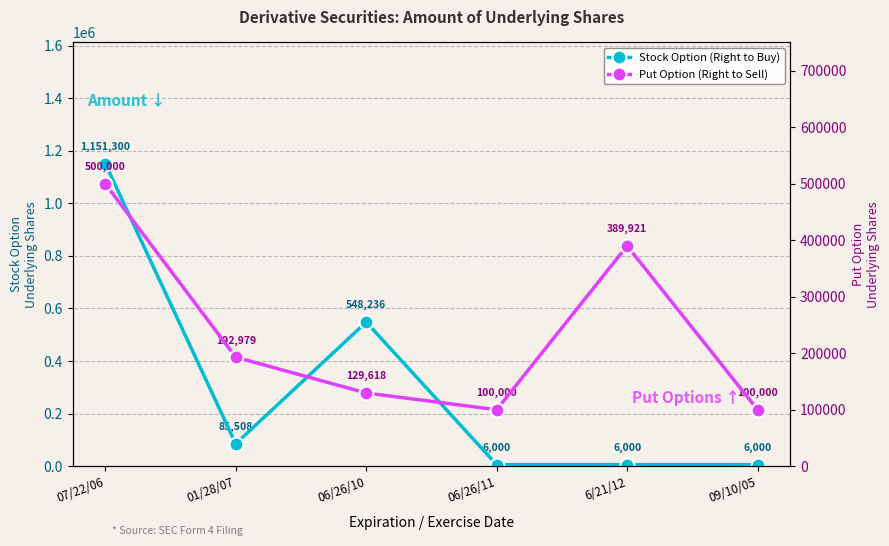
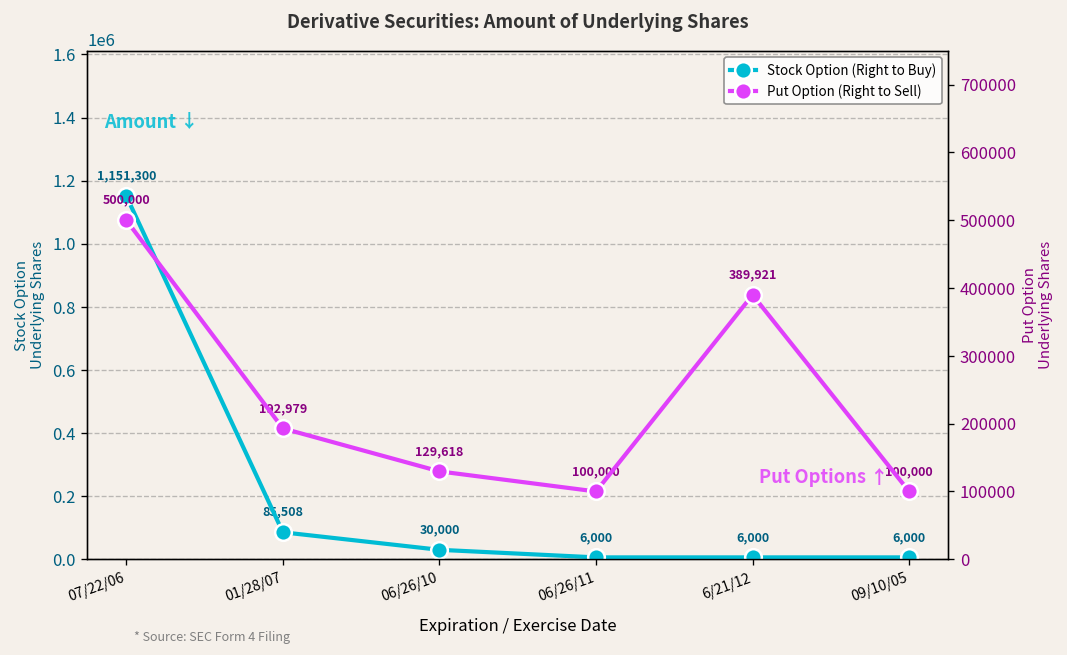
Stock Option (Right to Buy), 06/26/10: 548,236 -> 30,000
